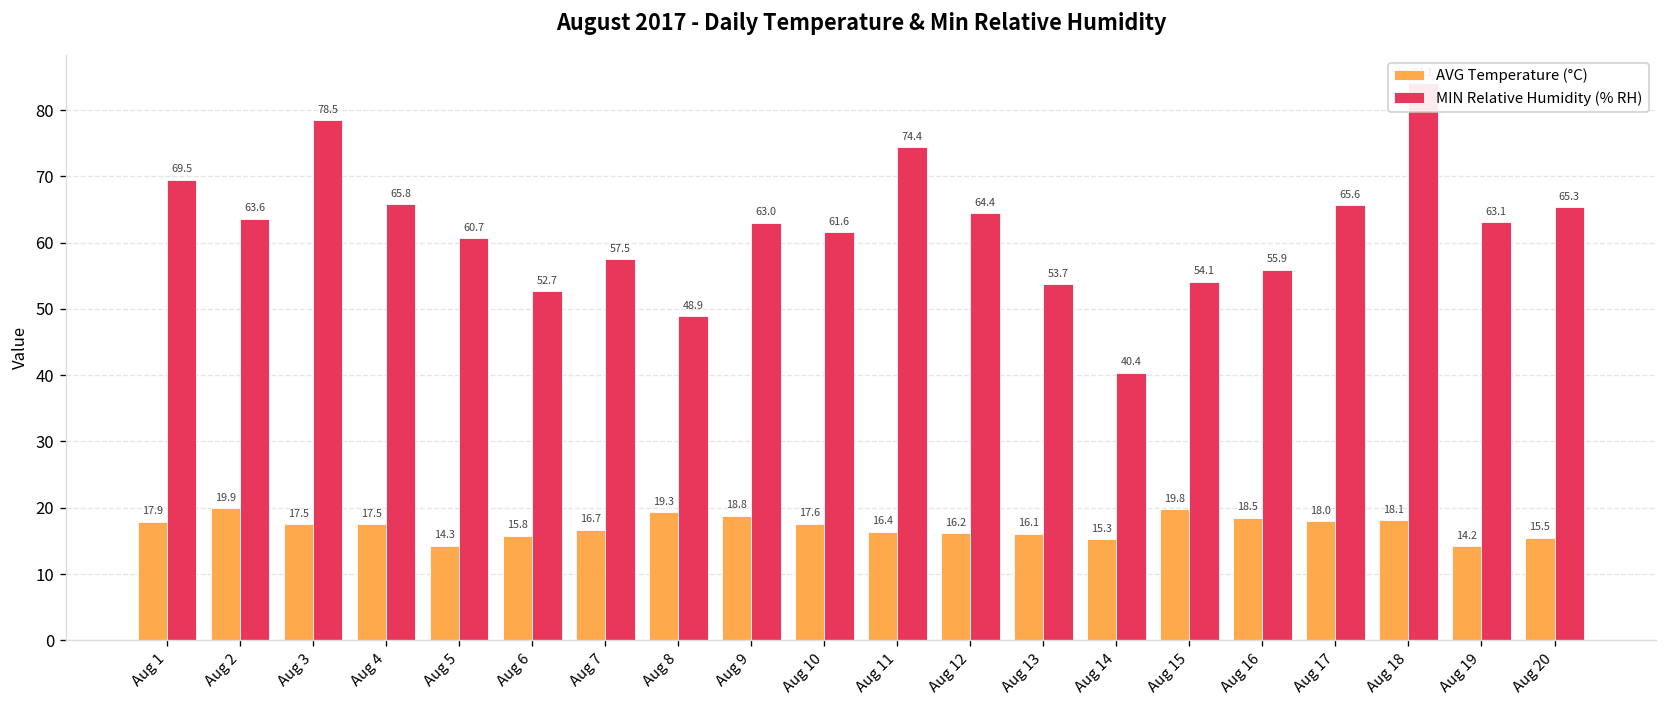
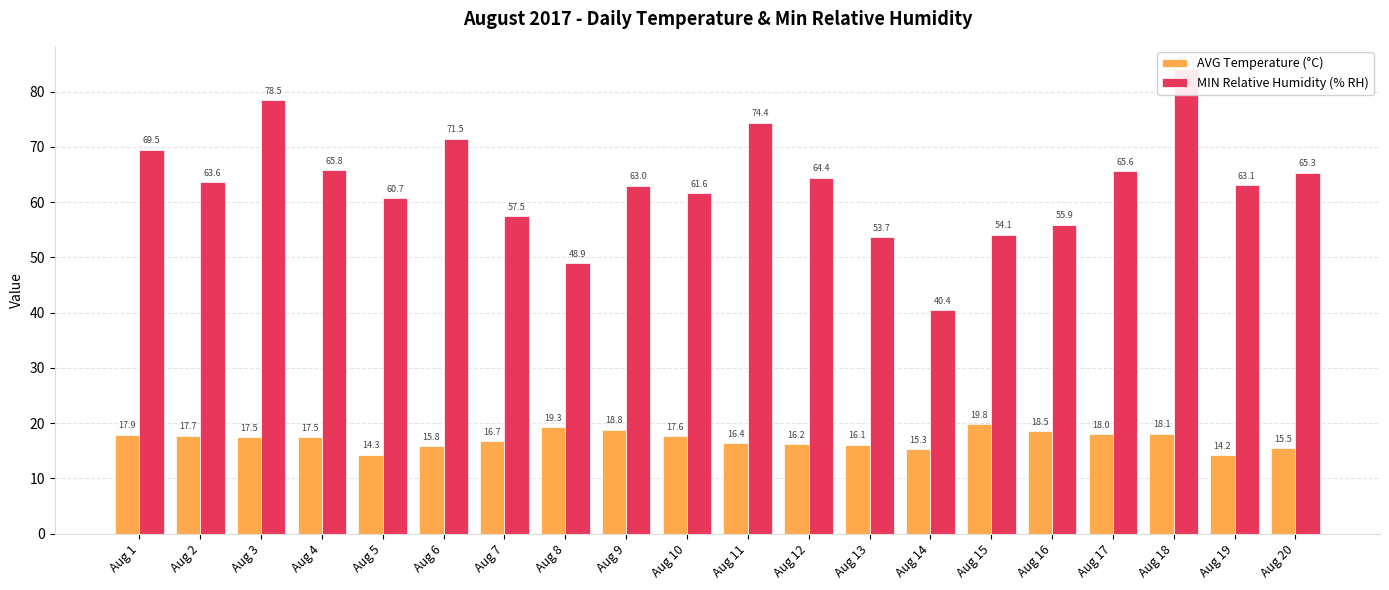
AVG Temperature (°C), Aug 2: 19.9 -> 17.7
MIN Relative Humidity (% RH), Aug 6: 52.7 -> 71.5
